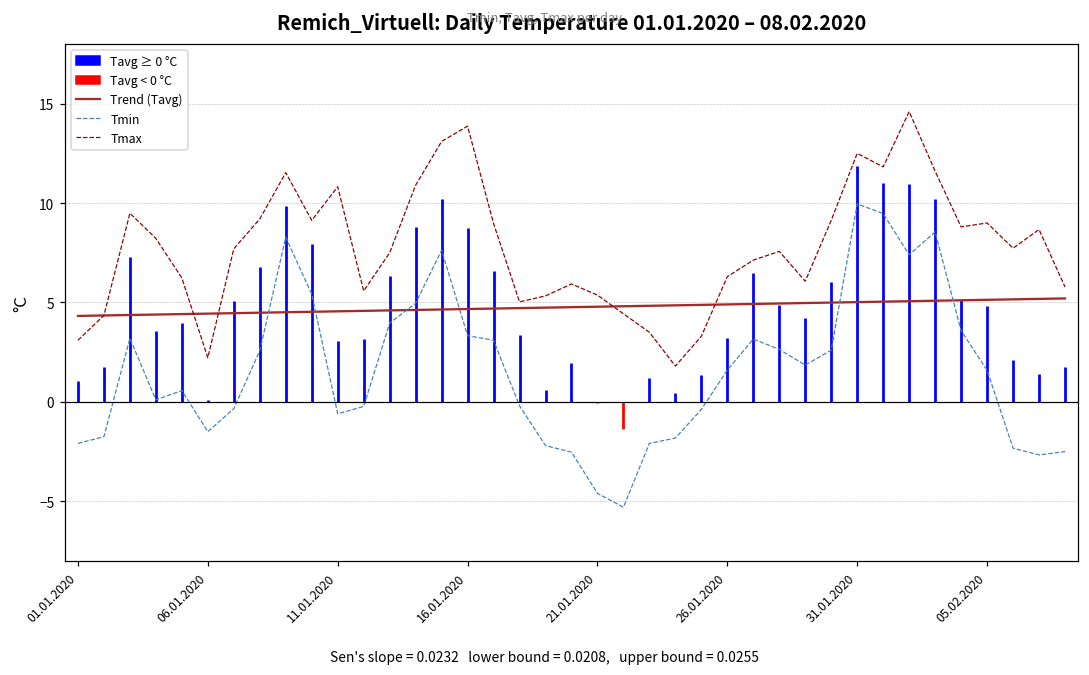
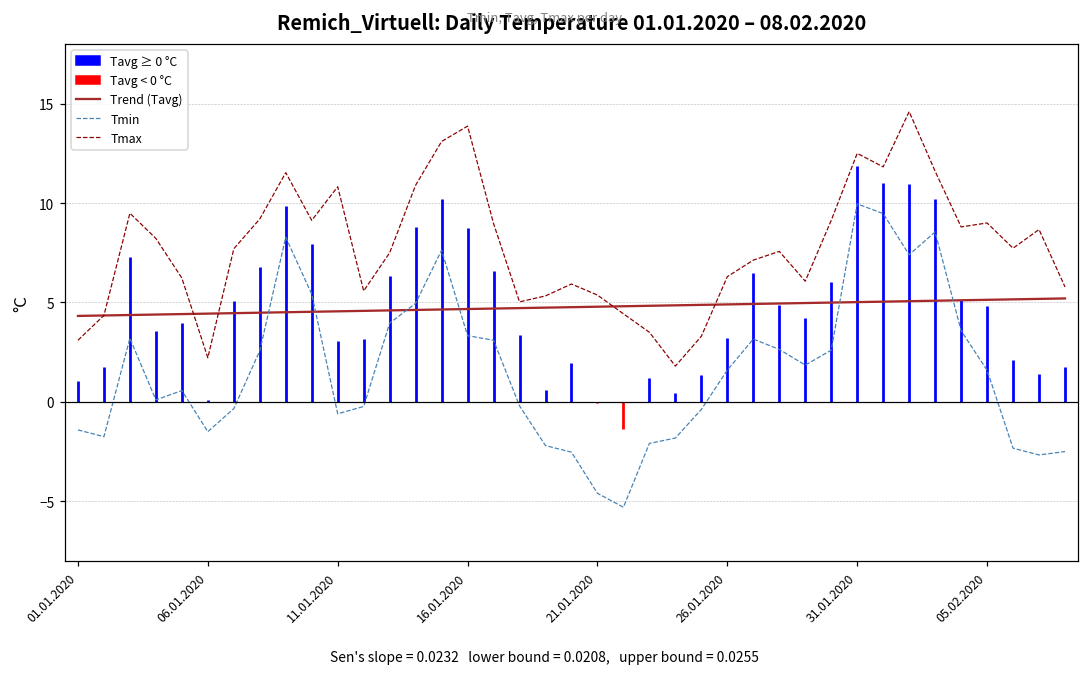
Tmin, 01.01.2020: -2.1 -> -1.4
